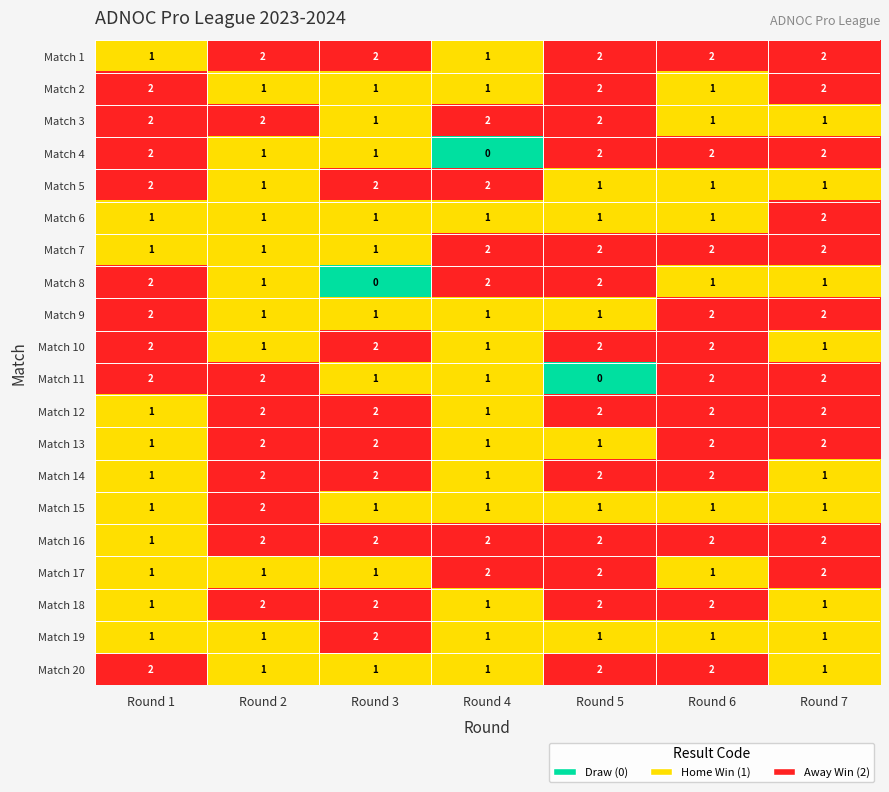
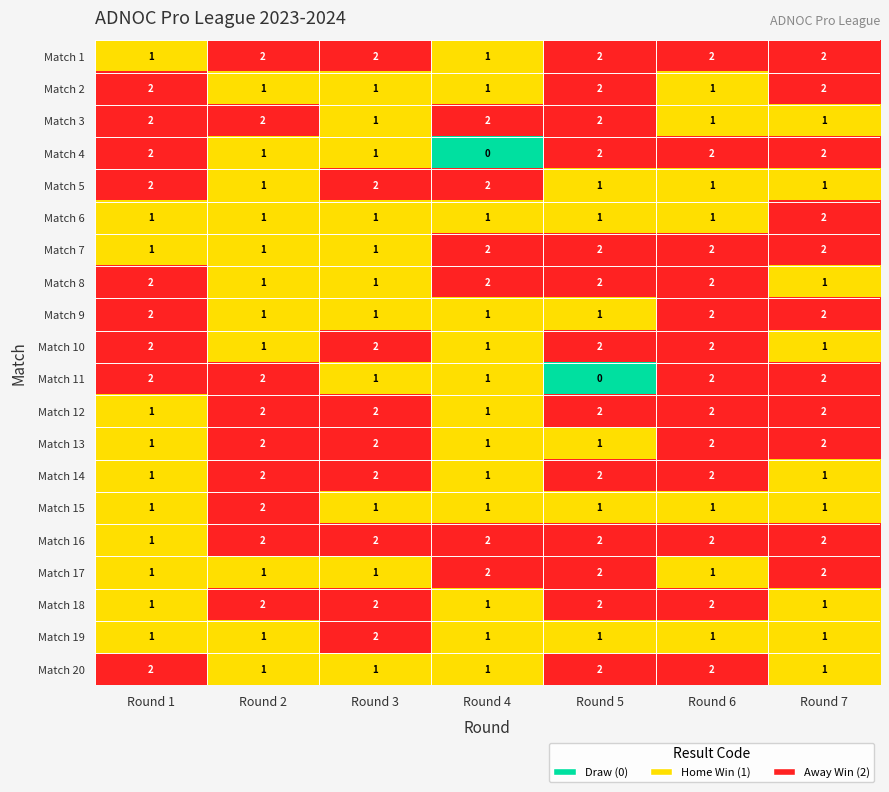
Match 8, Round 3: 0 -> 1
Match 8, Round 6: 1 -> 2
